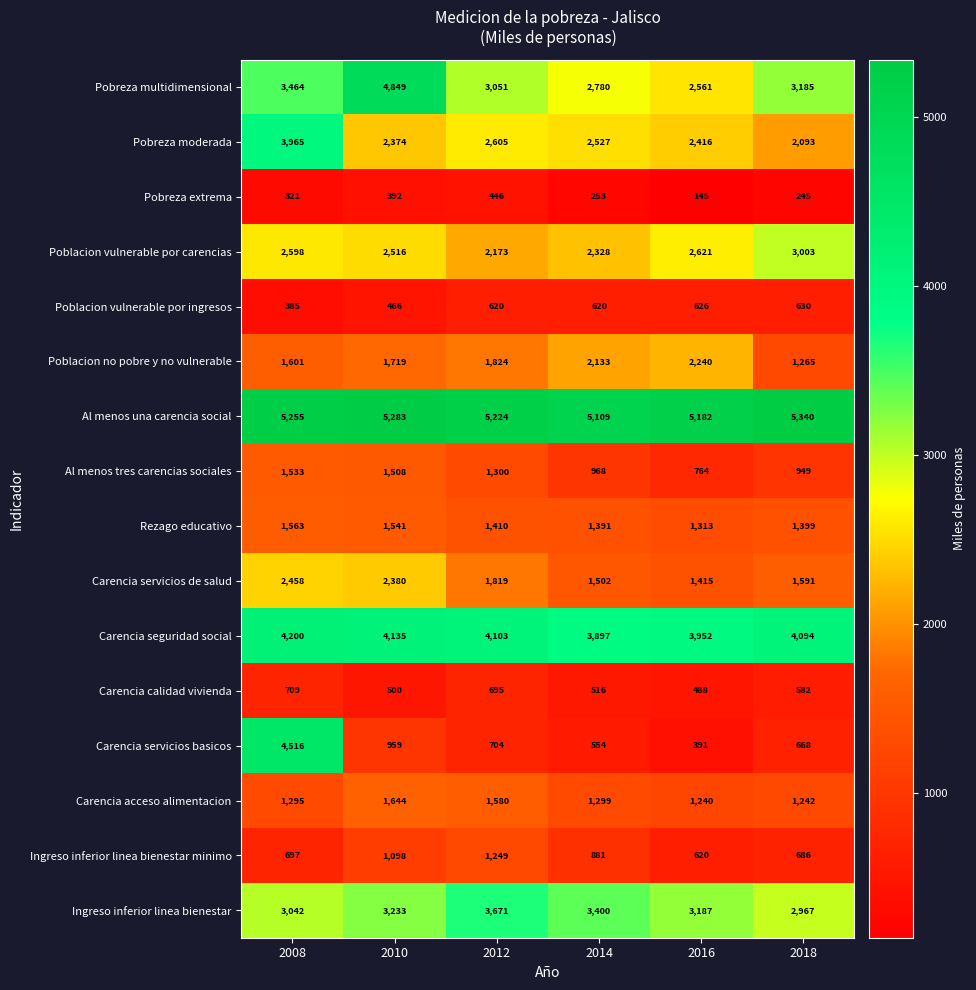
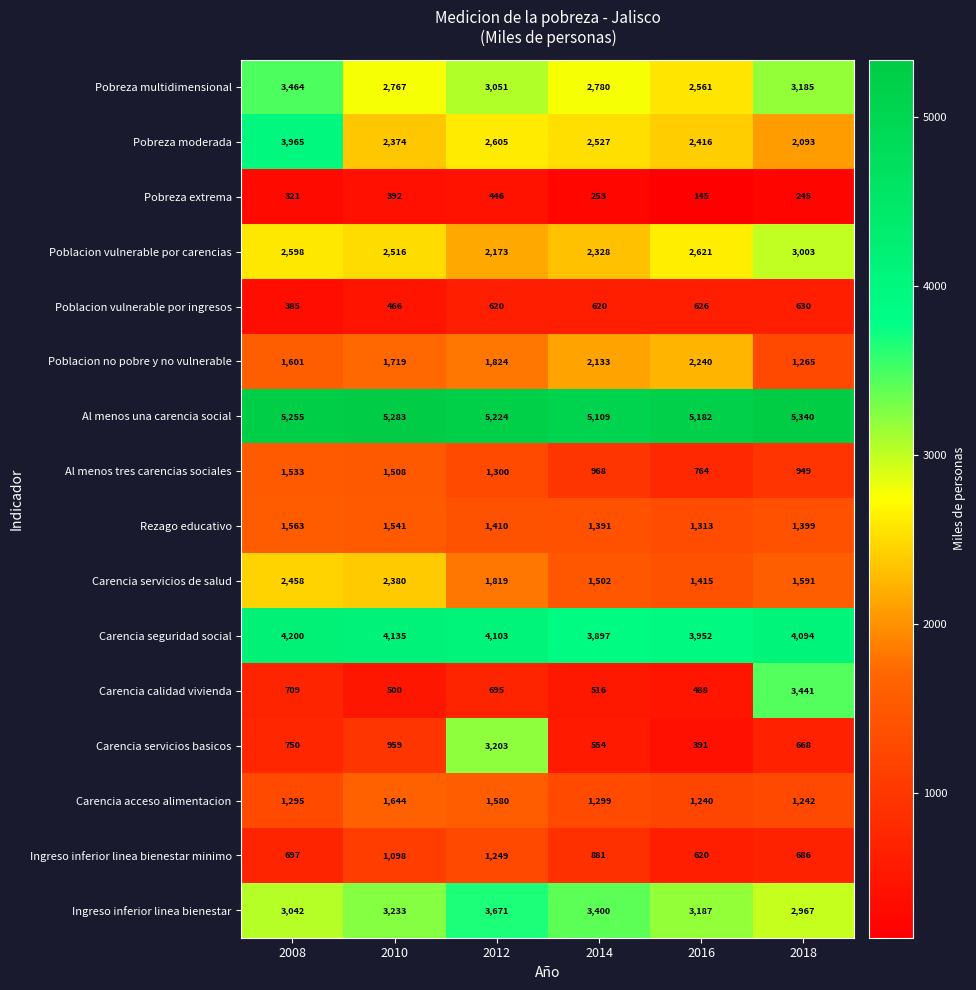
Pobreza multidimensional, 2010: 4,849 -> 2,767
Carencia calidad vivienda, 2018: 582 -> 3,441
Carencia servicios basicos, 2008: 4,516 -> 750
Carencia servicios basicos, 2012: 704 -> 3,203
